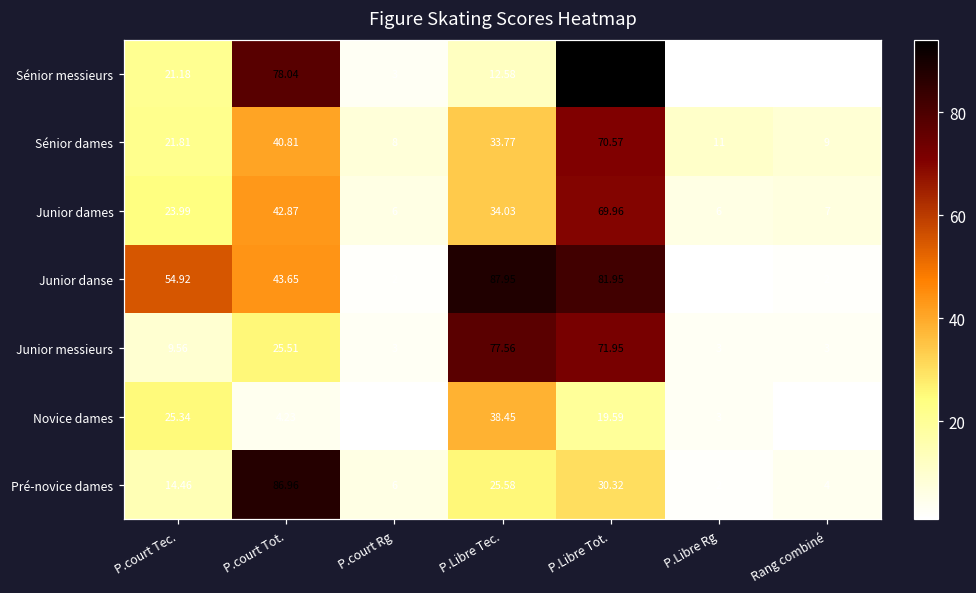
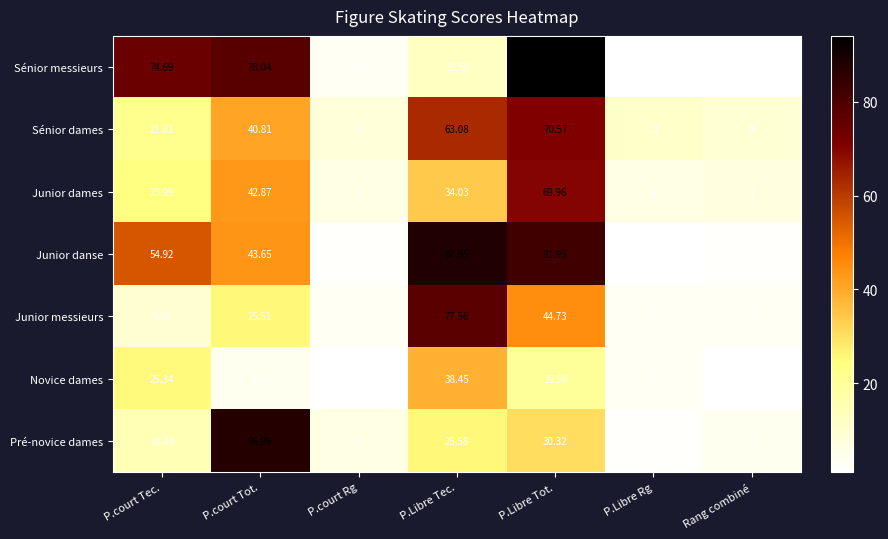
Sénior messieurs, P.court Tec.: 21.18 -> 74.69
Sénior dames, P.Libre Tec.: 33.77 -> 63.08
Junior messieurs, P.Libre Tot.: 71.95 -> 44.73
